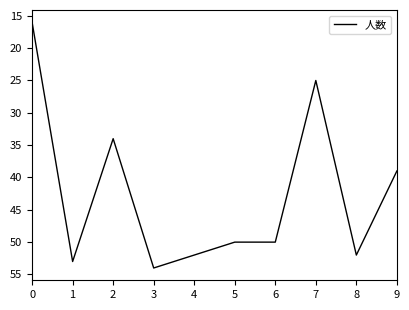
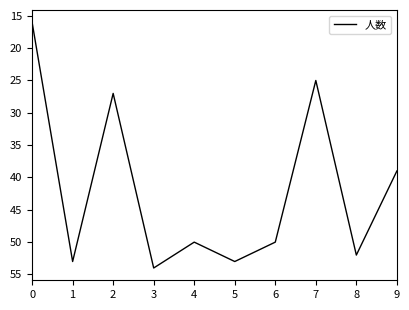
2: 34 -> 27
4: 52 -> 50
5: 50 -> 53
